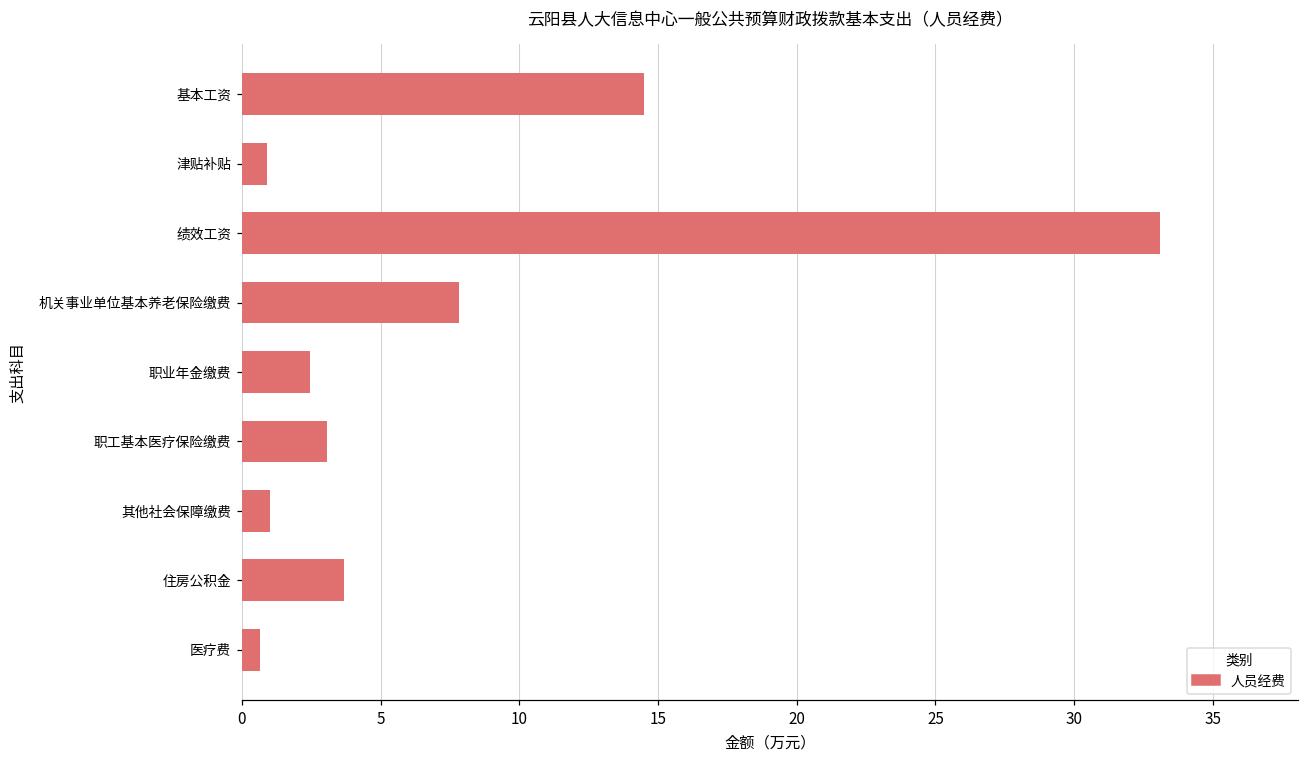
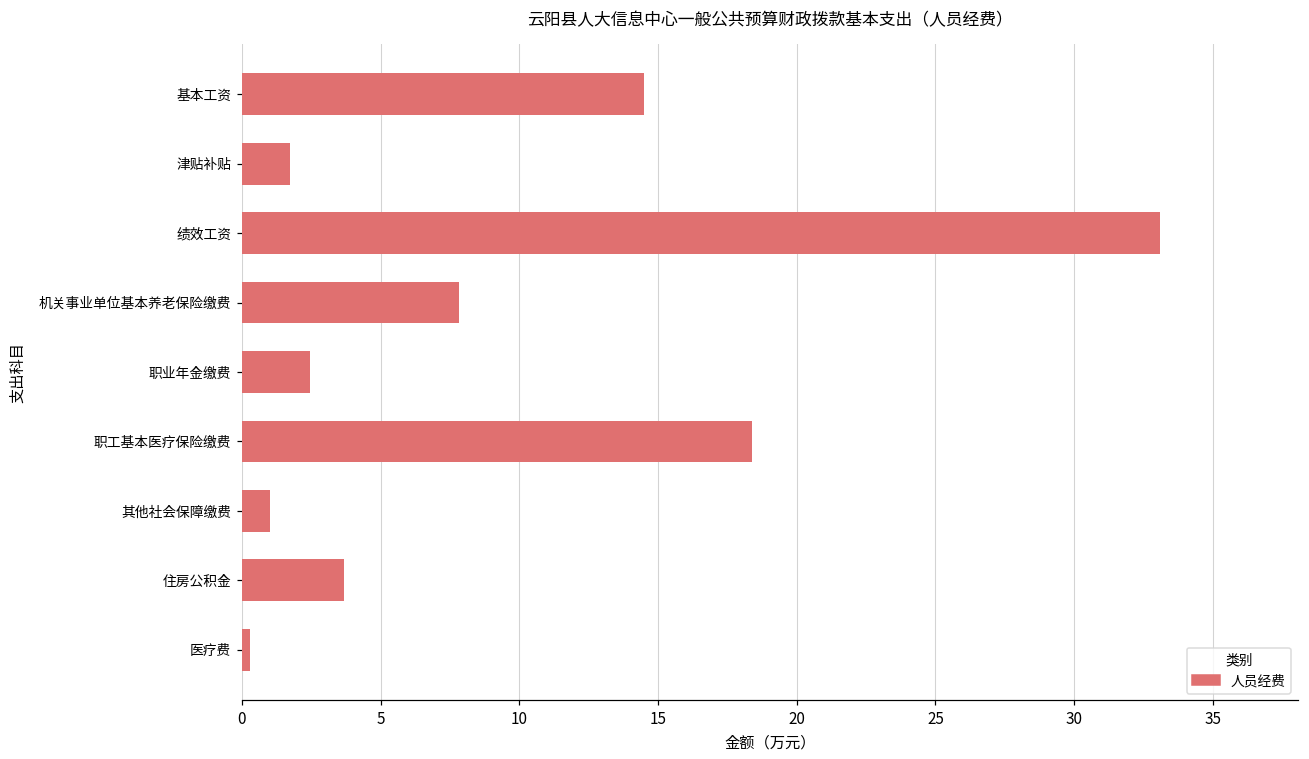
津贴补贴: 0.9 -> 1.8
职工基本医疗保险缴费: 3.1 -> 18.4
医疗费: 0.6 -> 0.3
